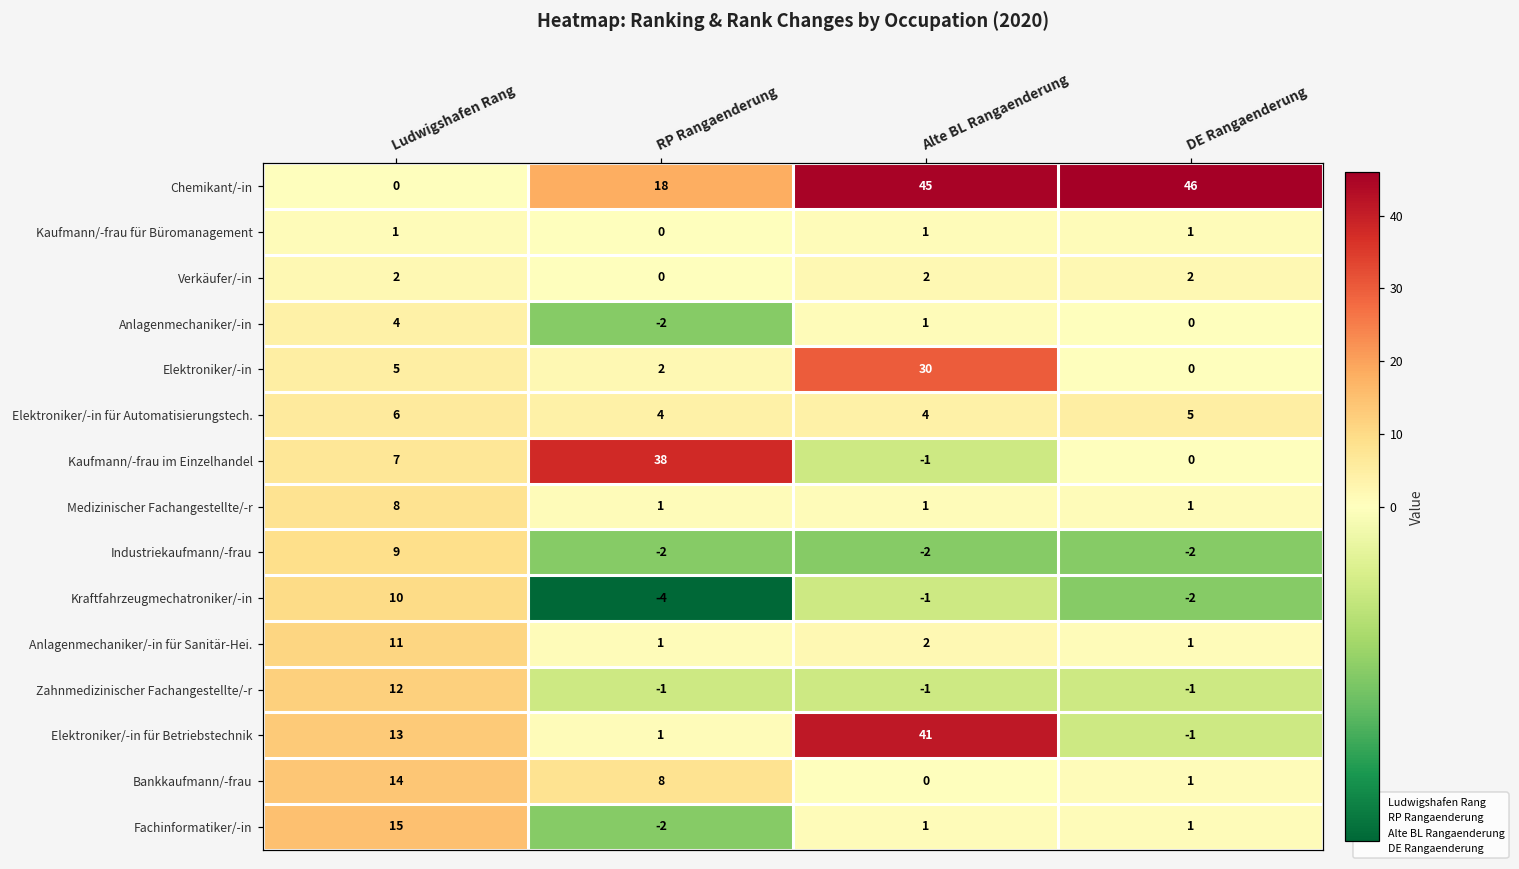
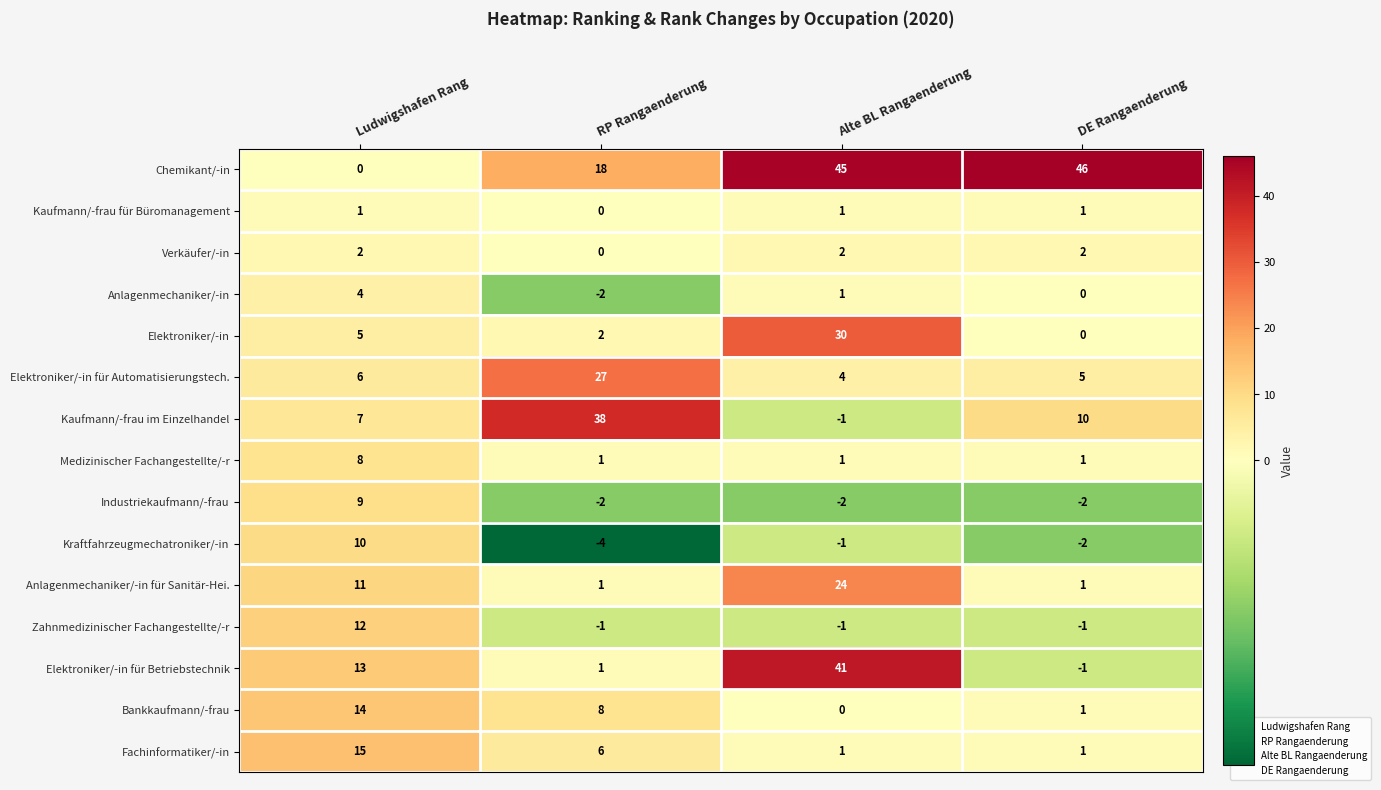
Elektroniker/-in für Automatisierungstech., RP Rangaenderung: 4 -> 27
Kaufmann/-frau im Einzelhandel, DE Rangaenderung: 0 -> 10
Anlagenmechaniker/-in für Sanitär-Hei., Alte BL Rangaenderung: 2 -> 24
Fachinformatiker/-in, RP Rangaenderung: -2 -> 6
